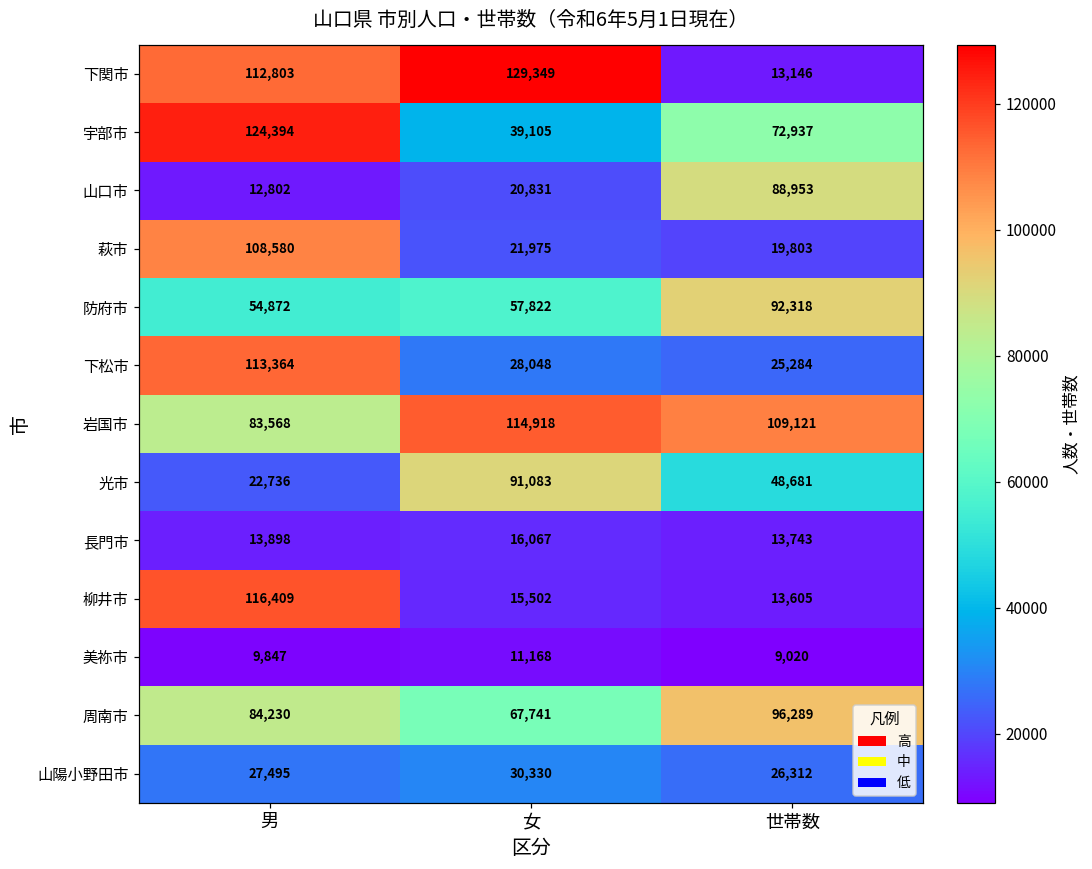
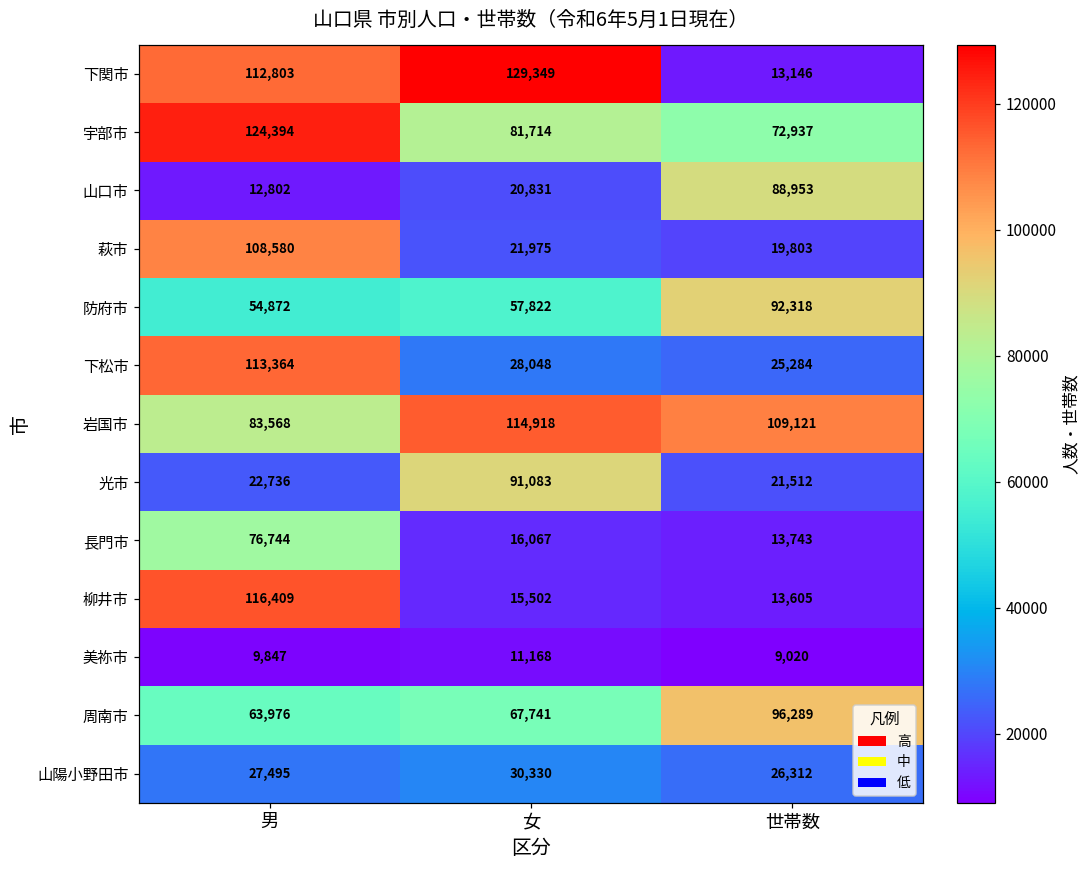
宇部市, 女: 39,105 -> 81,714
光市, 世帯数: 48,681 -> 21,512
長門市, 男: 13,898 -> 76,744
周南市, 男: 84,230 -> 63,976
